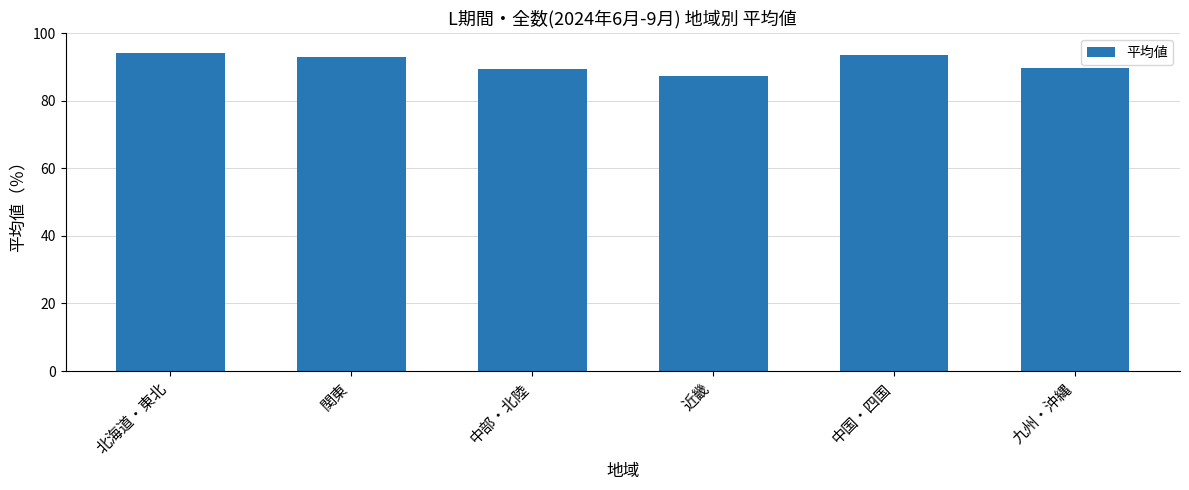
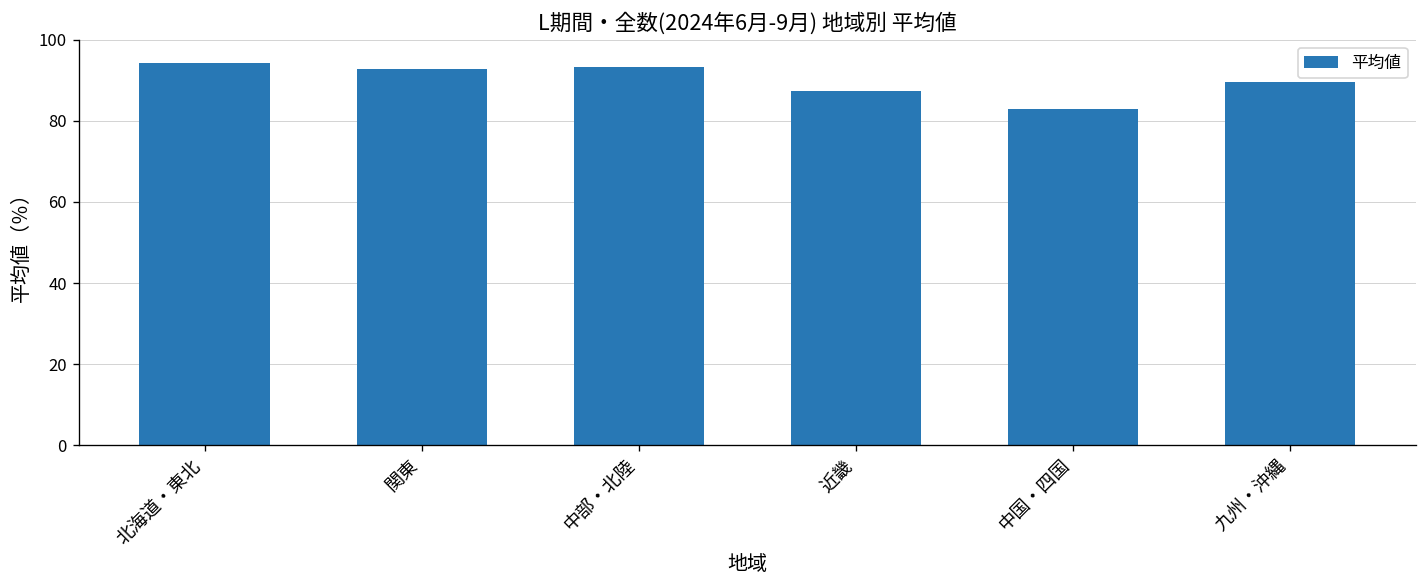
中部・北陸: 89 -> 93
中国・四国: 94 -> 83
